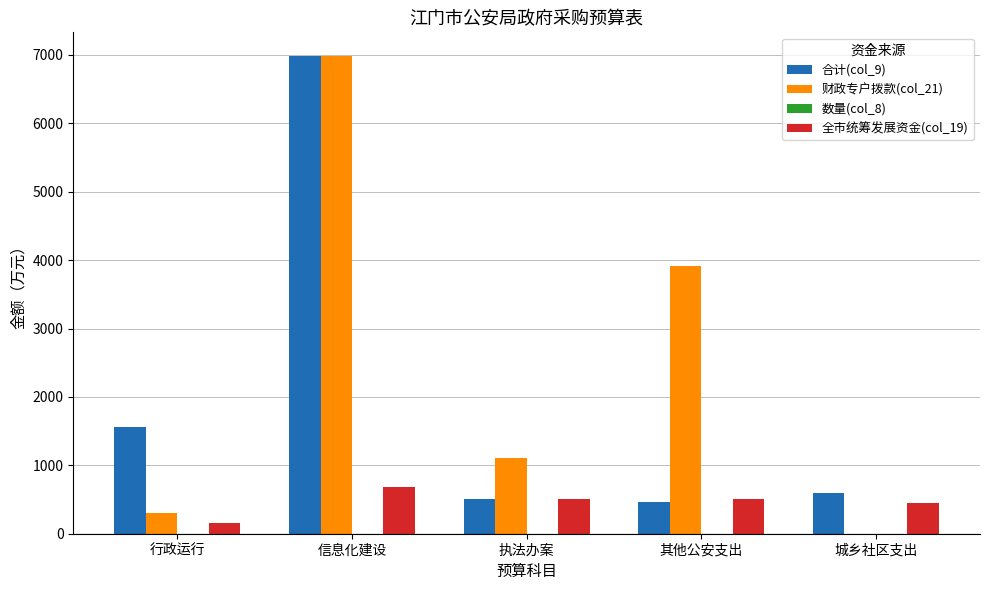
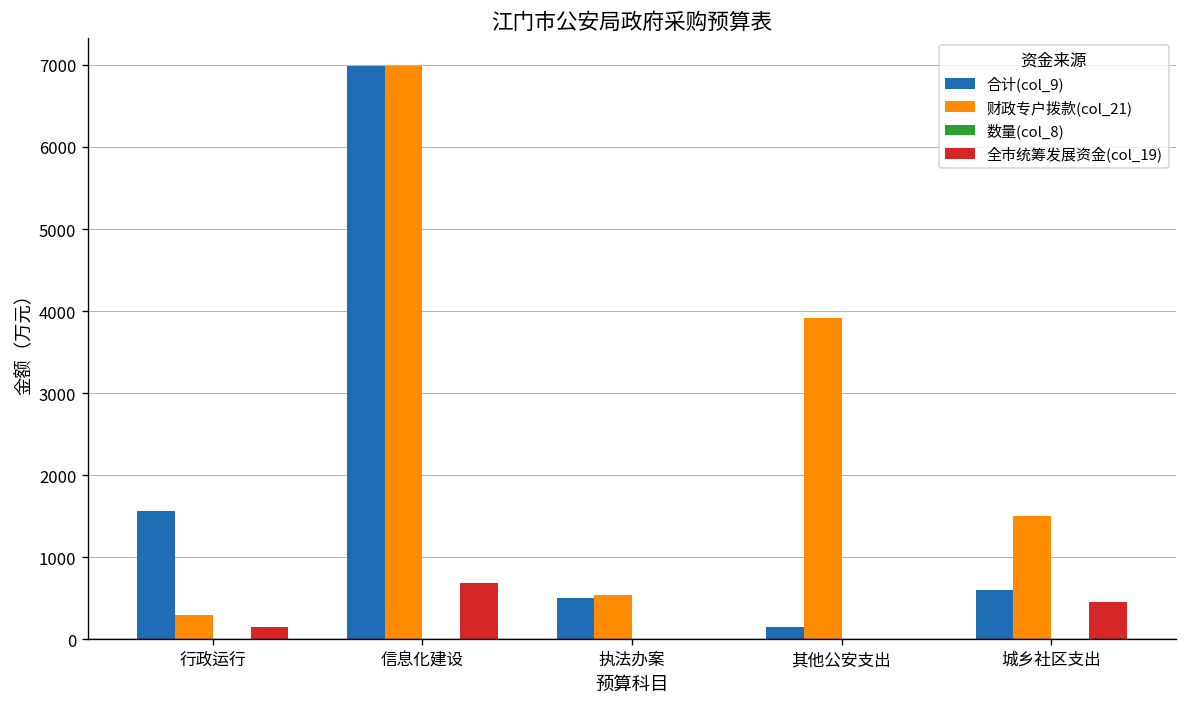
财政专户拨款(col_21), 执法办案: 1100 -> 500
全市统筹发展资金(col_19), 执法办案: 500 -> 0
合计(col_9), 其他公安支出: 500 -> 100
全市统筹发展资金(col_19), 其他公安支出: 500 -> 0
财政专户拨款(col_21), 城乡社区支出: 0 -> 1500
